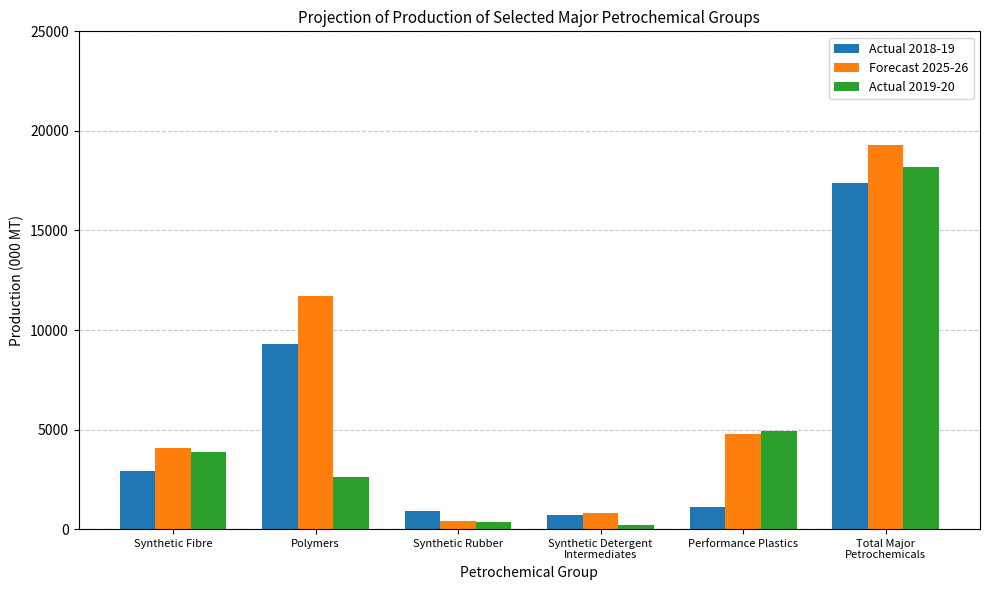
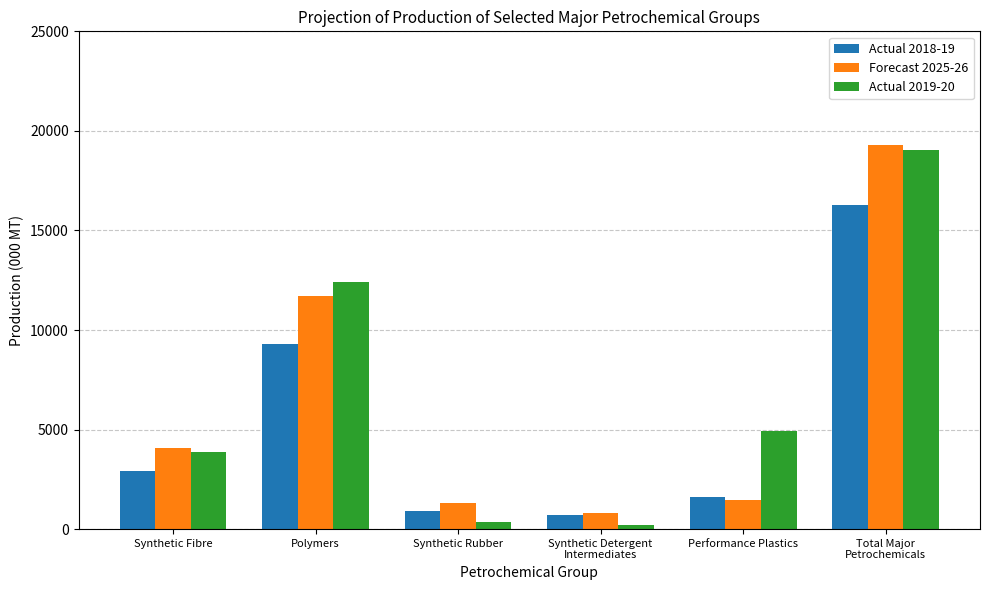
Actual 2019-20, Polymers: 2600 -> 12400
Forecast 2025-26, Synthetic Rubber: 400 -> 1300
Actual 2018-19, Performance Plastics: 1100 -> 1600
Forecast 2025-26, Performance Plastics: 4800 -> 1500
Actual 2018-19, Total Major Petrochemicals: 17400 -> 16300
Actual 2019-20, Total Major Petrochemicals: 18200 -> 19000
